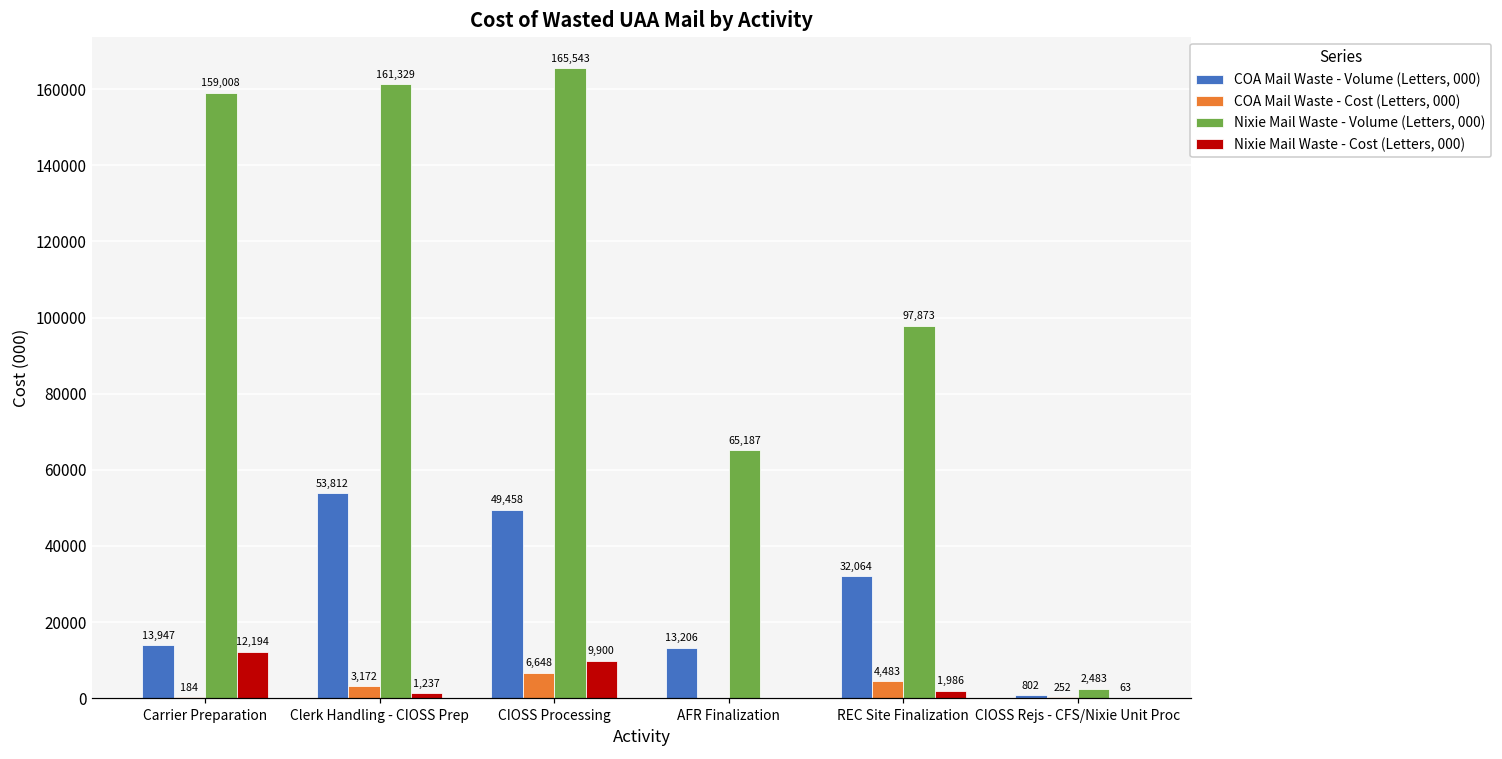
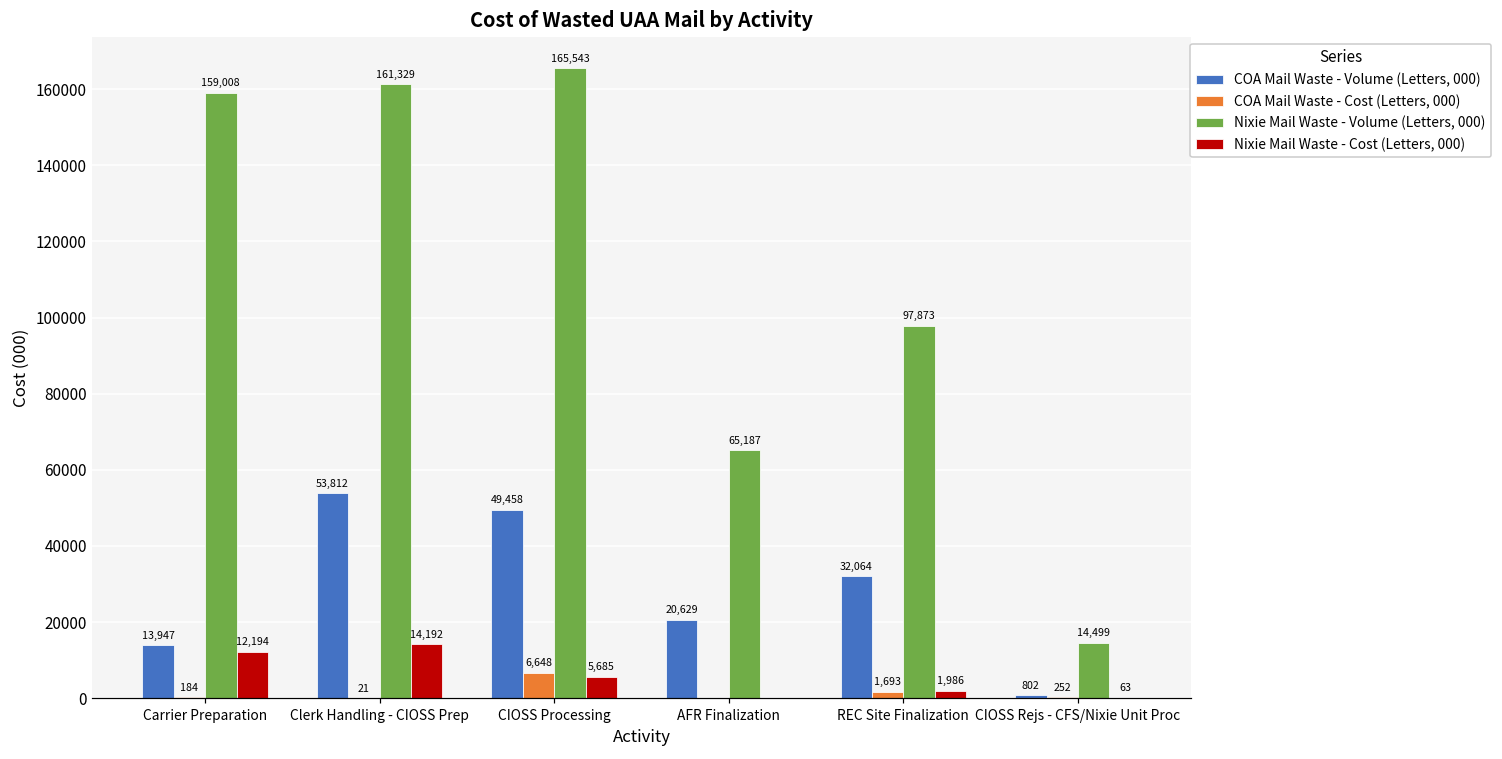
COA Mail Waste - Cost (Letters, 000), Clerk Handling - CIOSS Prep: 3,172 -> 21
Nixie Mail Waste - Cost (Letters, 000), Clerk Handling - CIOSS Prep: 1,237 -> 14,192
Nixie Mail Waste - Cost (Letters, 000), CIOSS Processing: 9,900 -> 5,685
COA Mail Waste - Volume (Letters, 000), AFR Finalization: 13,206 -> 20,629
COA Mail Waste - Cost (Letters, 000), REC Site Finalization: 4,483 -> 1,693
Nixie Mail Waste - Volume (Letters, 000), CIOSS Rejs - CFS/Nixie Unit Proc: 2,483 -> 14,499
